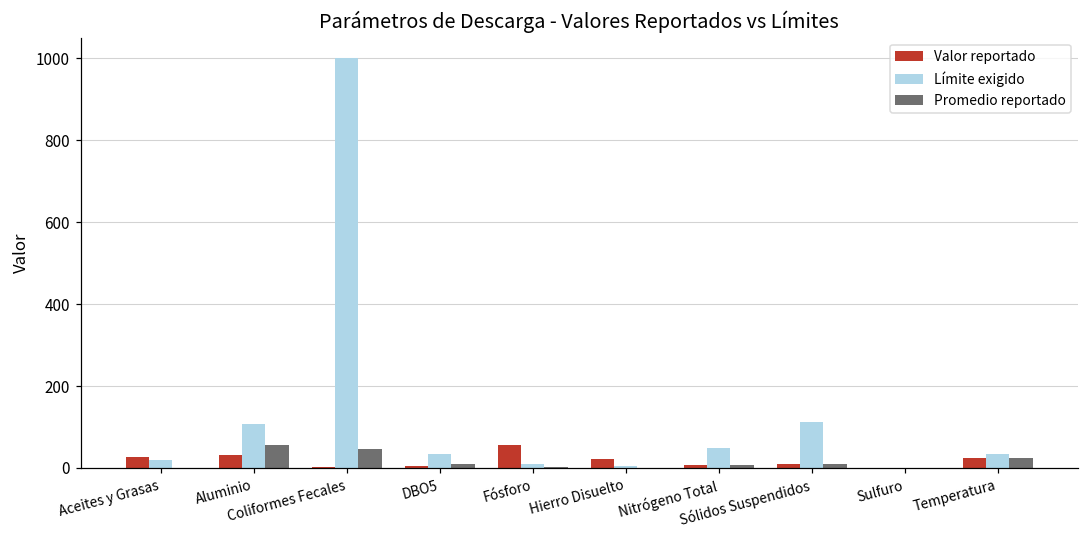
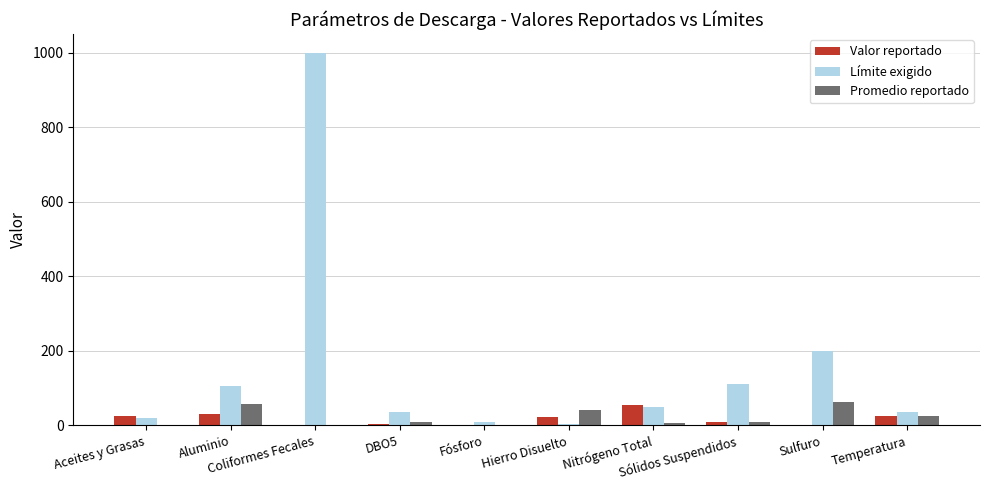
Promedio reportado, Coliformes Fecales: 50 -> 0
Valor reportado, Fósforo: 60 -> 0
Promedio reportado, Hierro Disuelto: 0 -> 40
Valor reportado, Nitrógeno Total: 10 -> 50
Límite exigido, Sulfuro: 0 -> 200
Promedio reportado, Sulfuro: 0 -> 60
